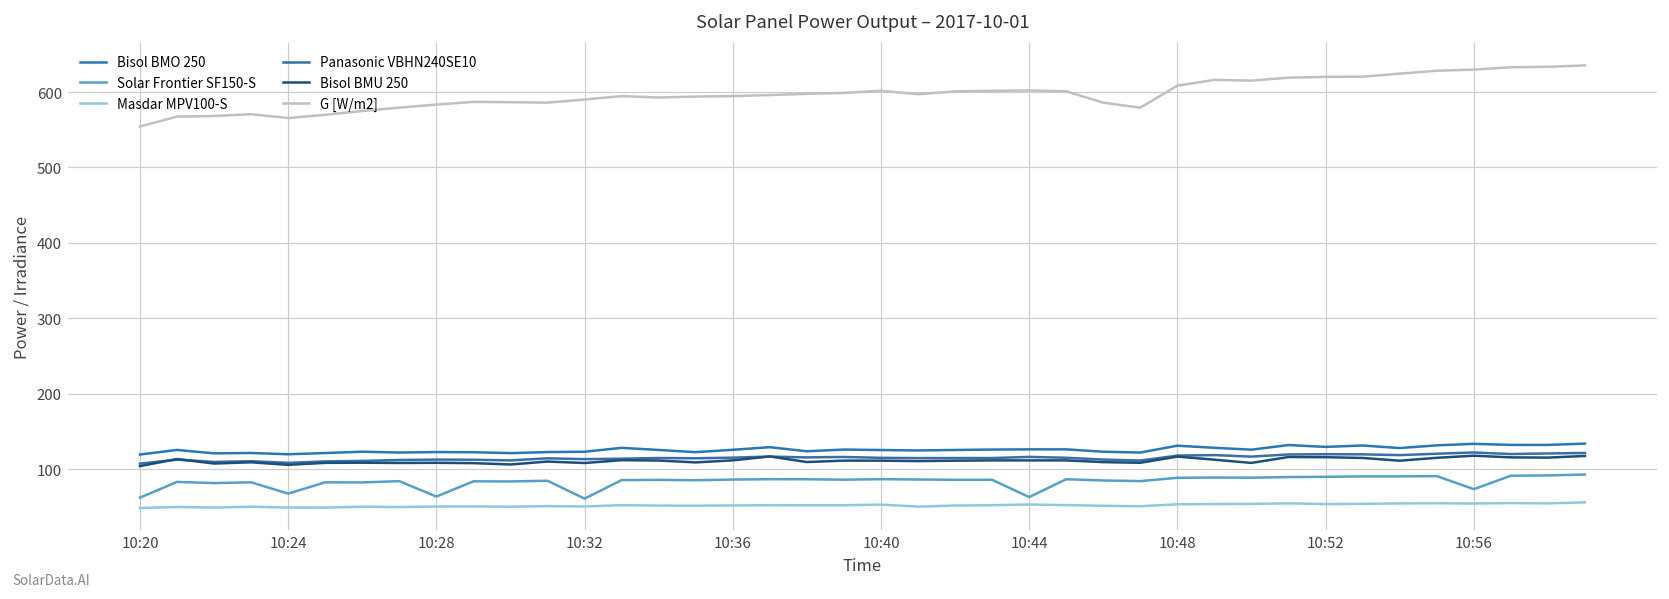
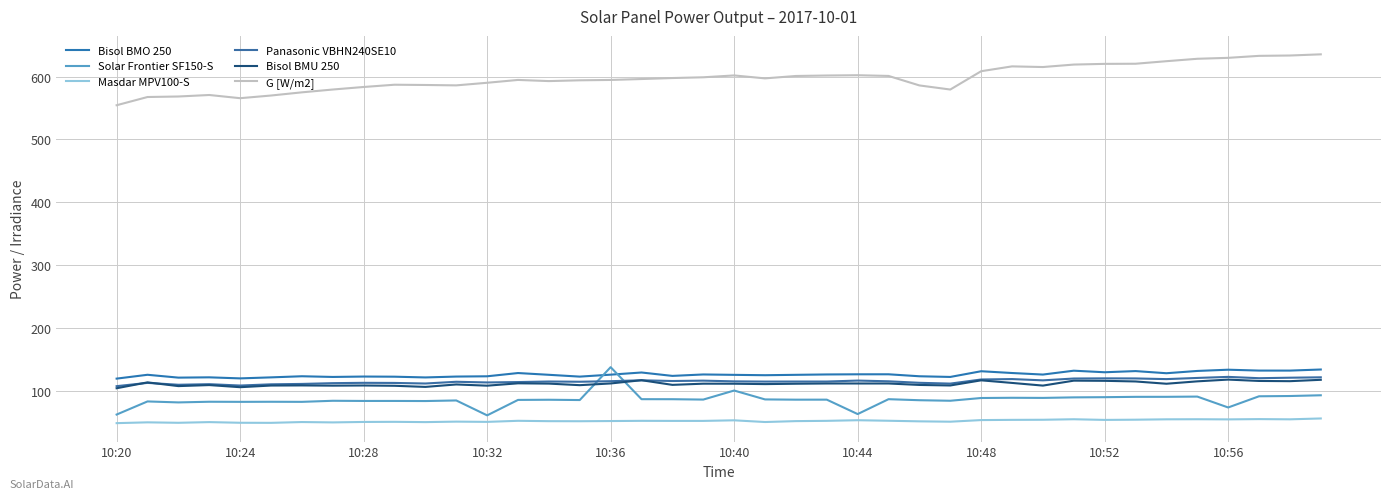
Solar Frontier SF150-S, 10:24: 70 -> 80
Solar Frontier SF150-S, 10:28: 60 -> 80
Solar Frontier SF150-S, 10:36: 90 -> 140
Solar Frontier SF150-S, 10:40: 90 -> 100
